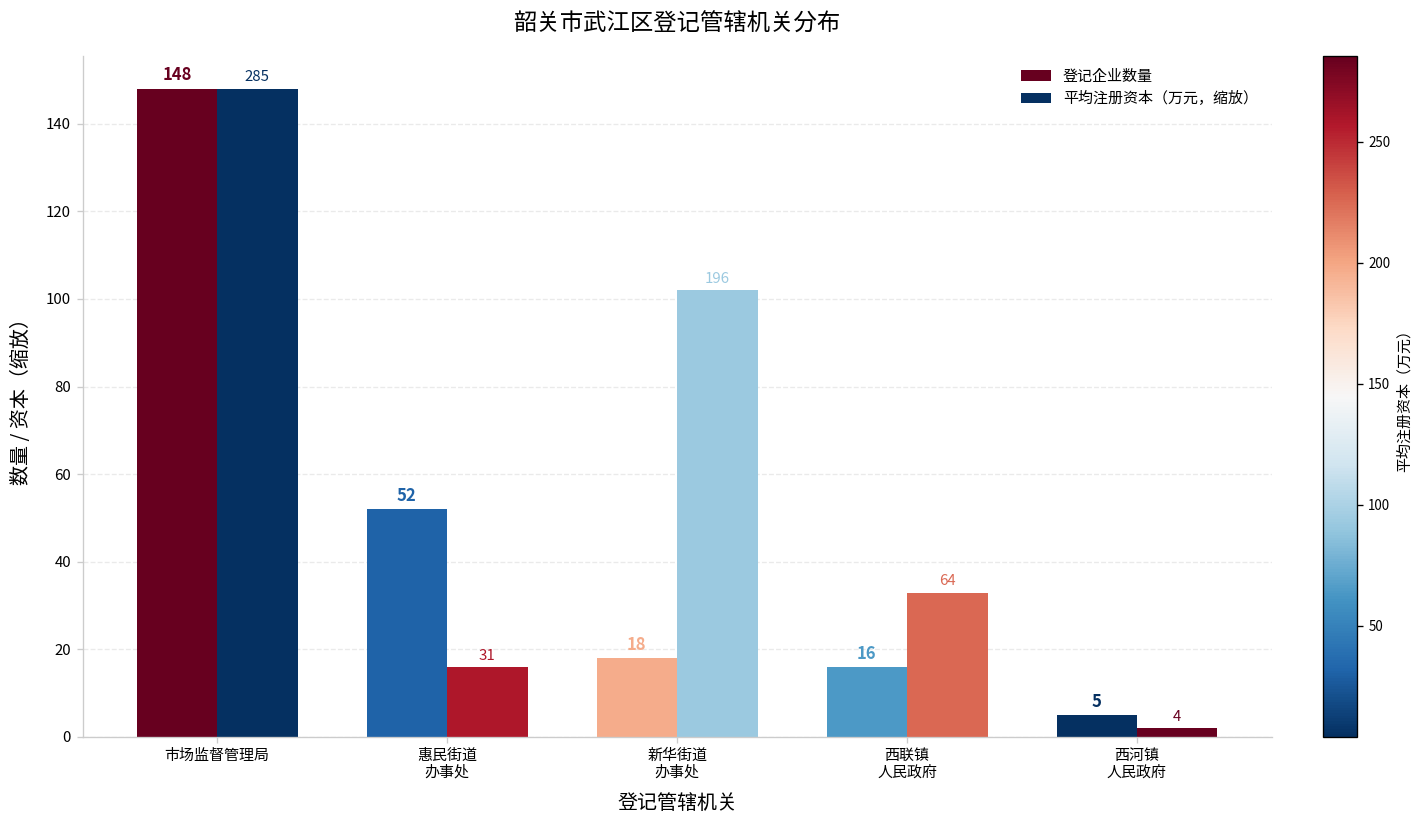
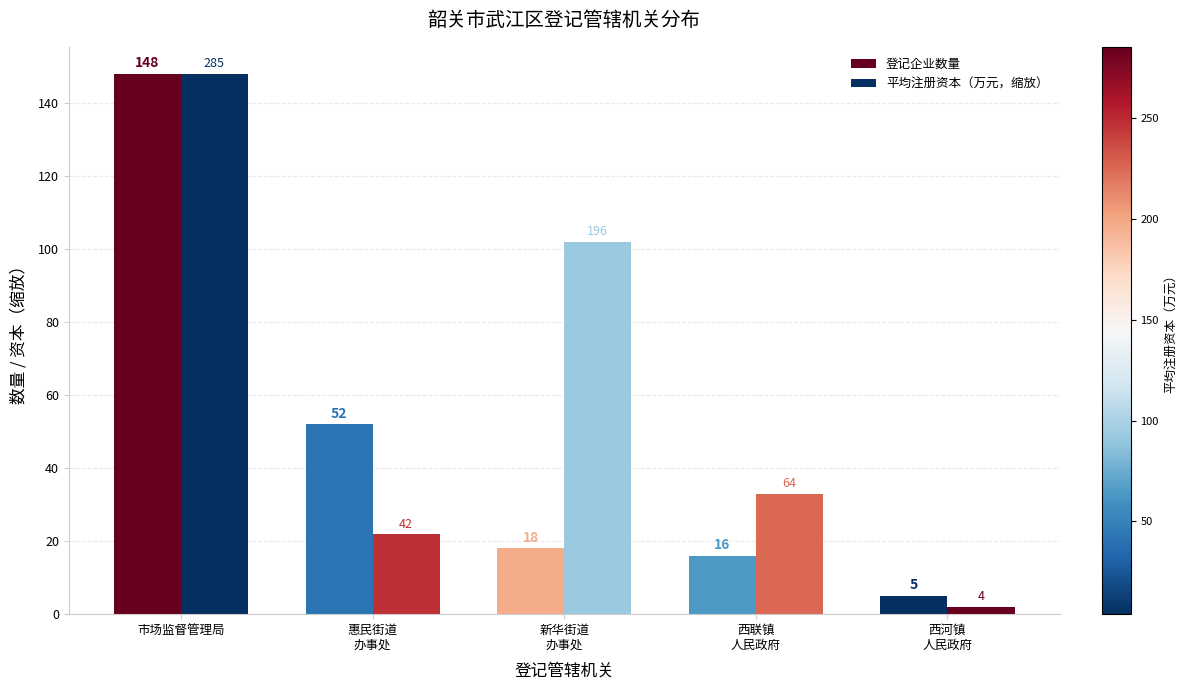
平均注册资本（万元，缩放）, 惠民街道 办事处: 31 -> 42
